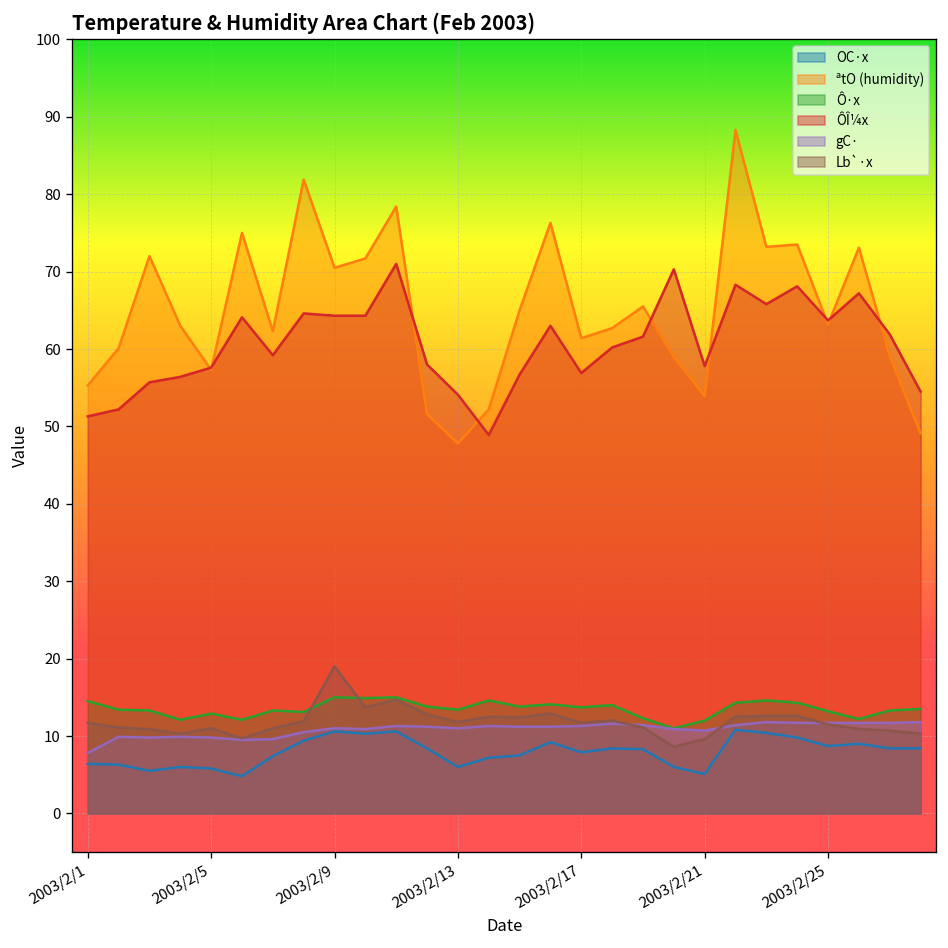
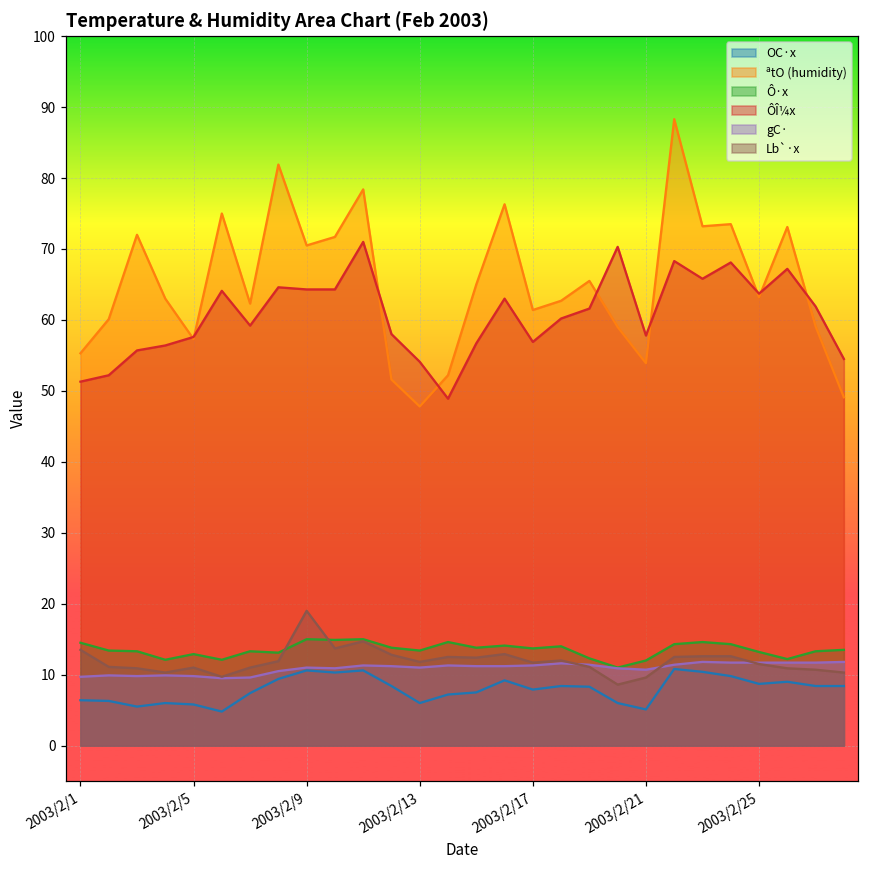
gC·, 2003/2/1: 8 -> 10
Lb`·x, 2003/2/1: 12 -> 14
